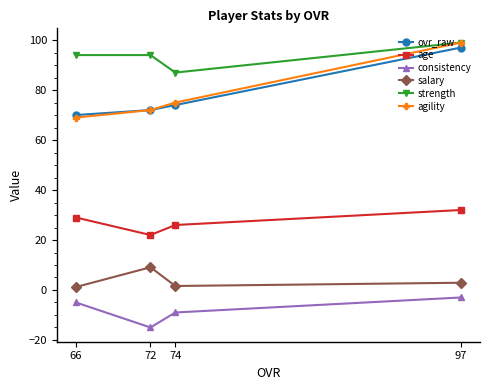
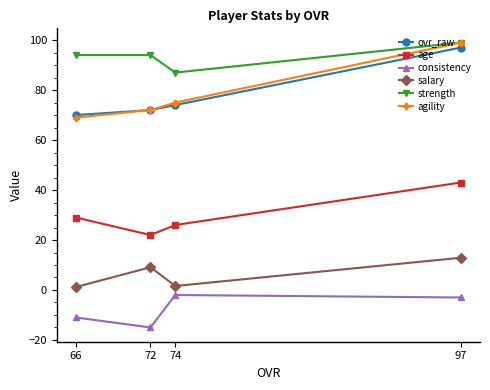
consistency, 66: -5 -> -11
consistency, 74: -9 -> -2
age, 97: 32 -> 43
salary, 97: 3 -> 13
